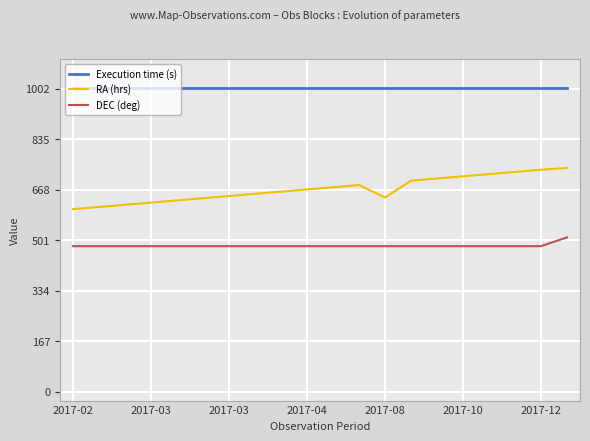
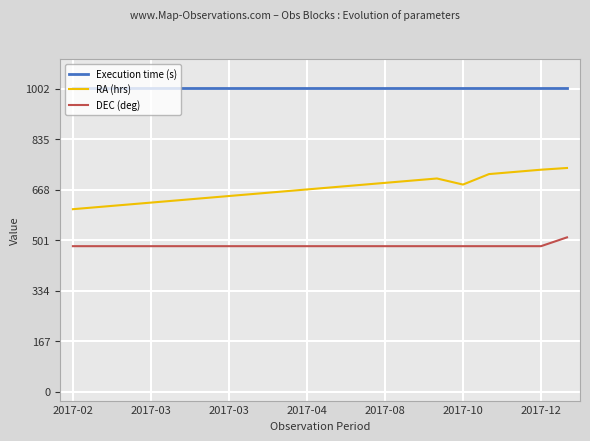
RA (hrs), 2017-08: 640 -> 690
RA (hrs), 2017-10: 710 -> 690
